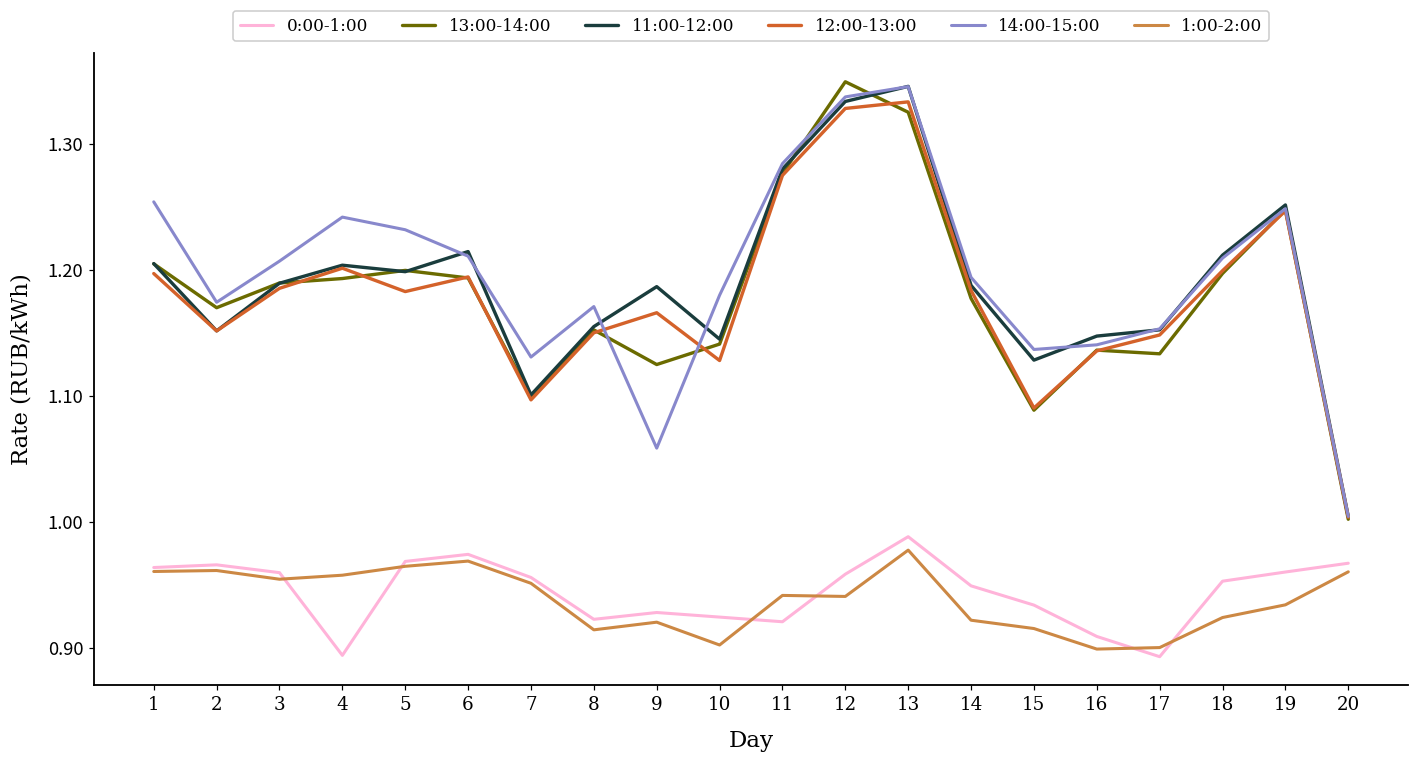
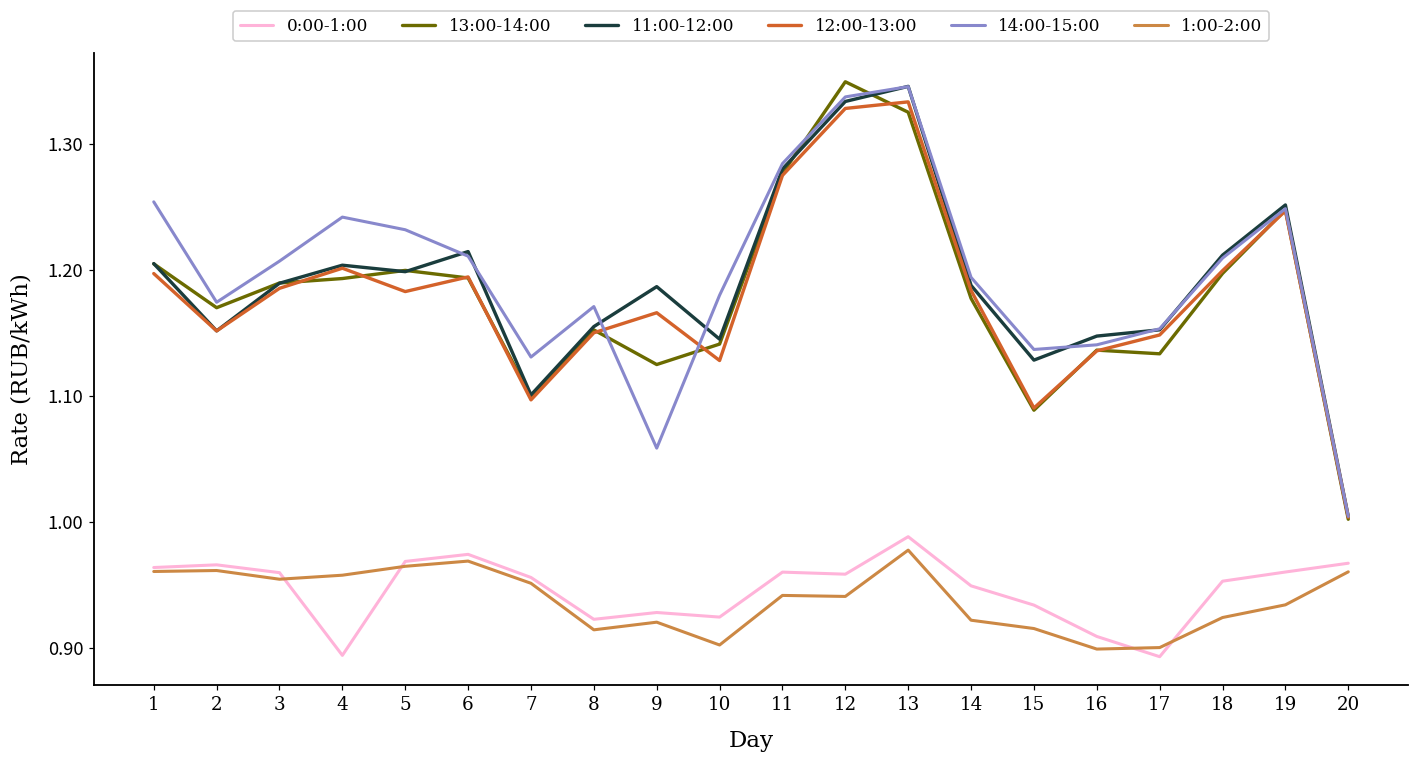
0:00-1:00, 11: 0.921 -> 0.960
